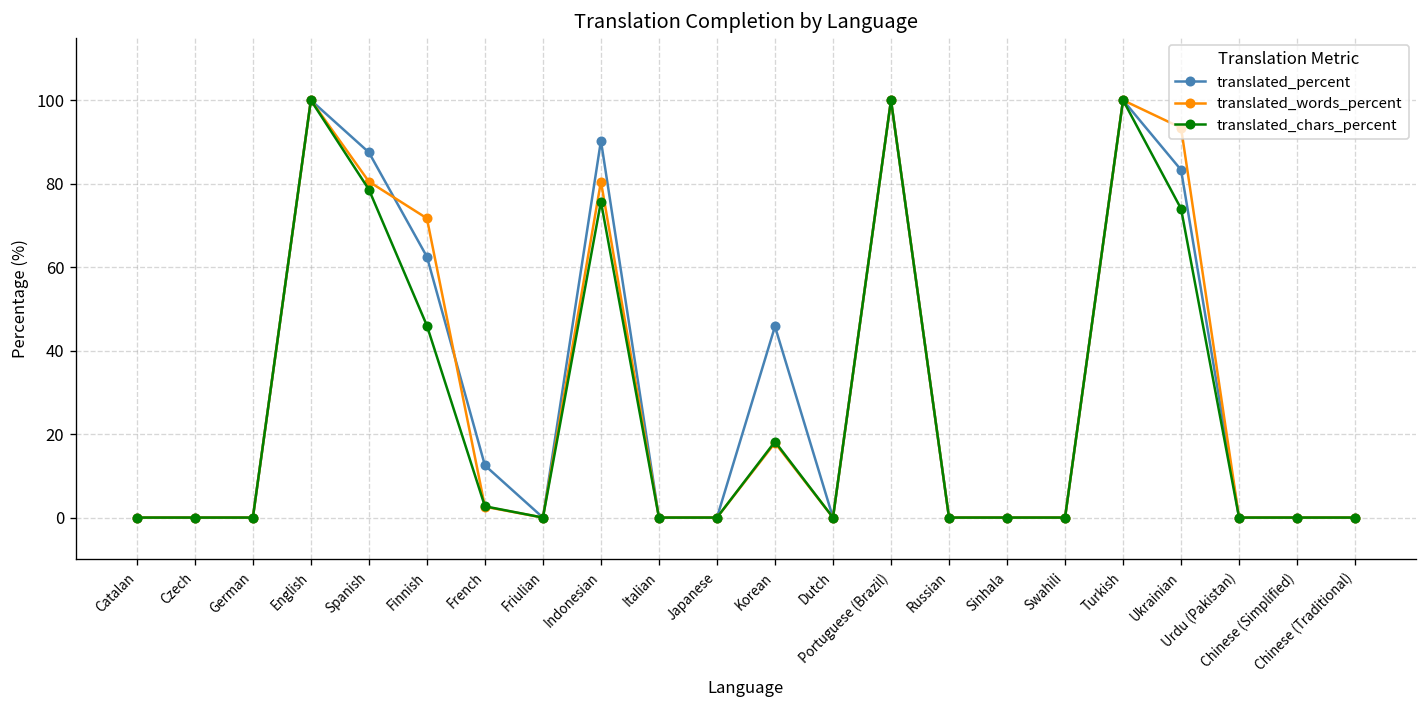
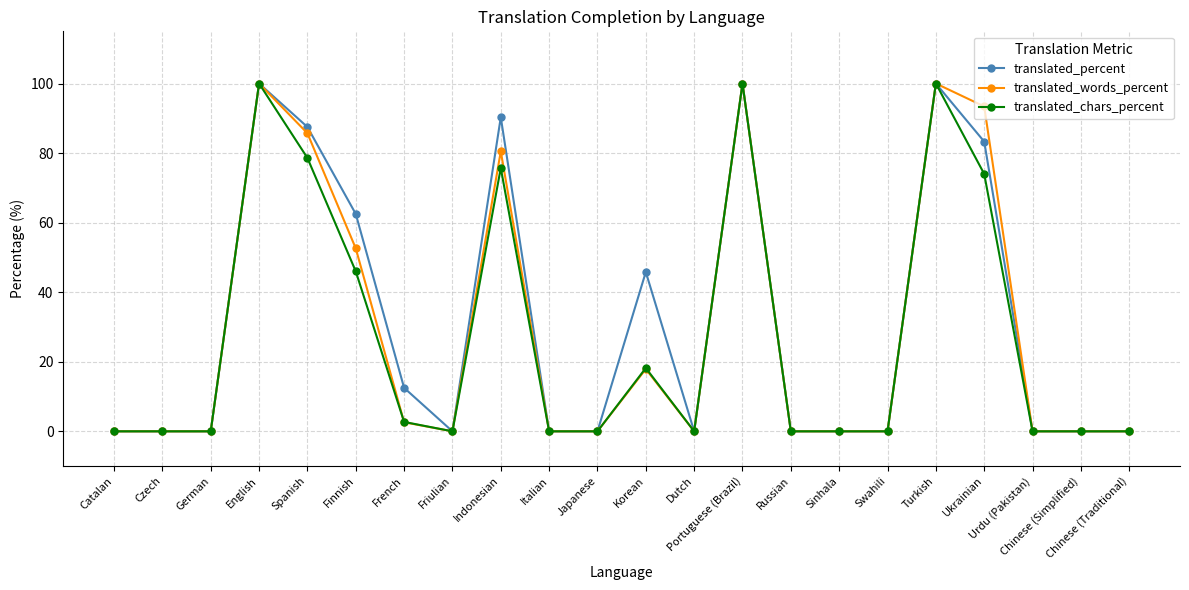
translated_words_percent, Spanish: 81 -> 86
translated_words_percent, Finnish: 72 -> 53
